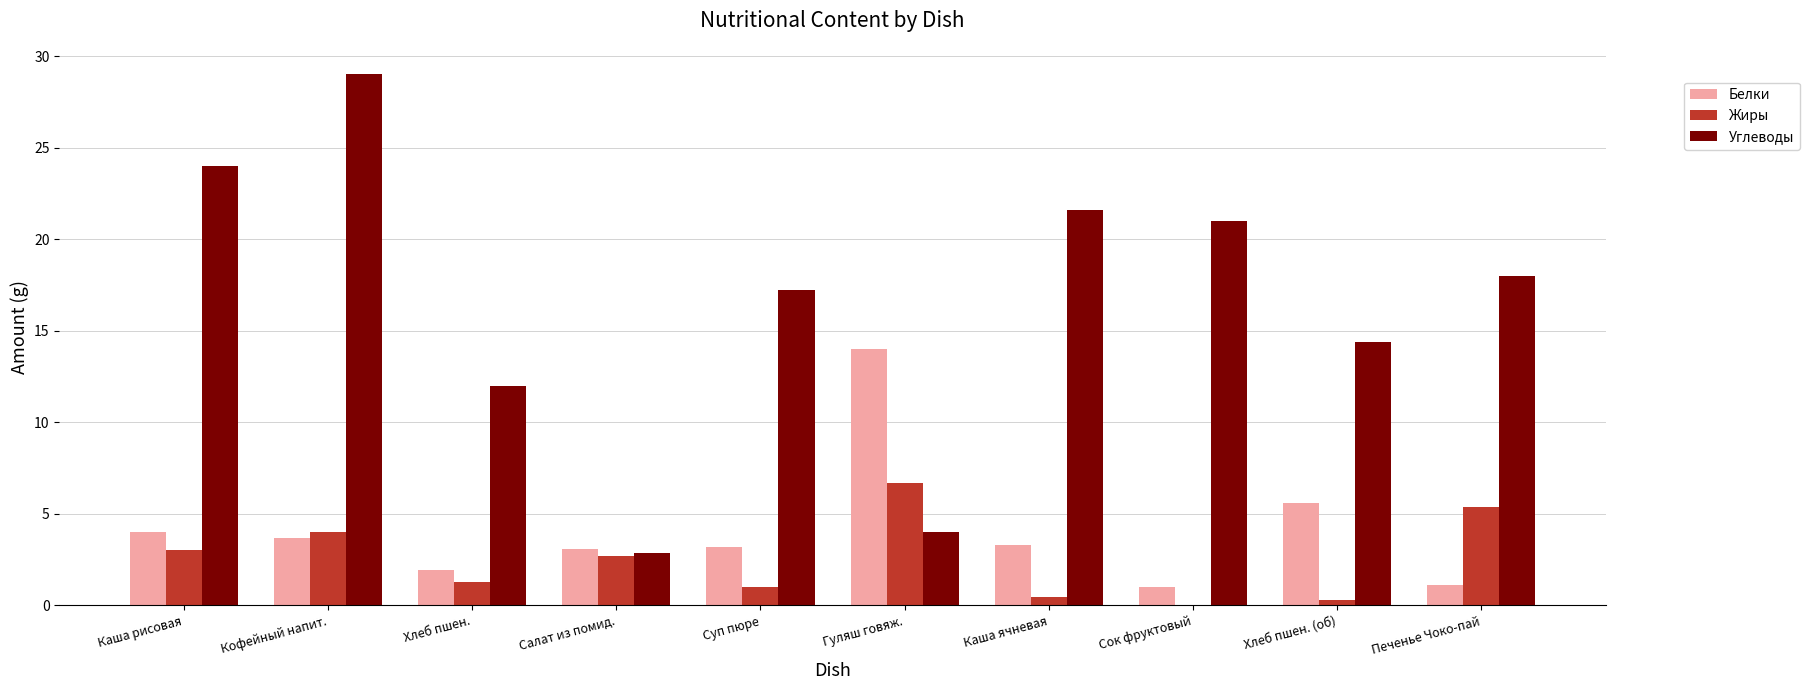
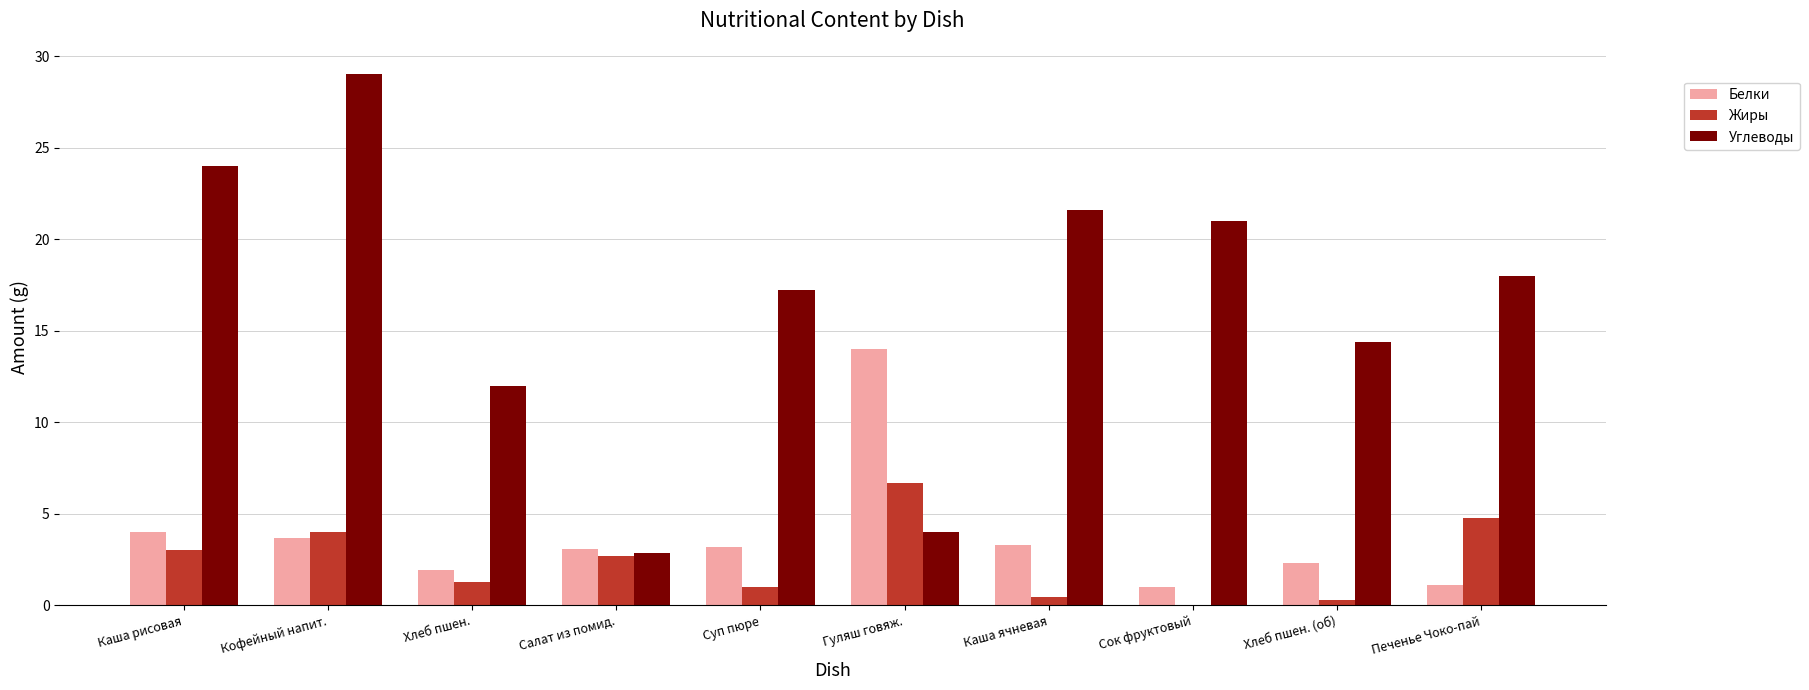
Белки, Хлеб пшен. (об): 5.6 -> 2.3
Жиры, Печенье Чоко-пай: 5.4 -> 4.8
